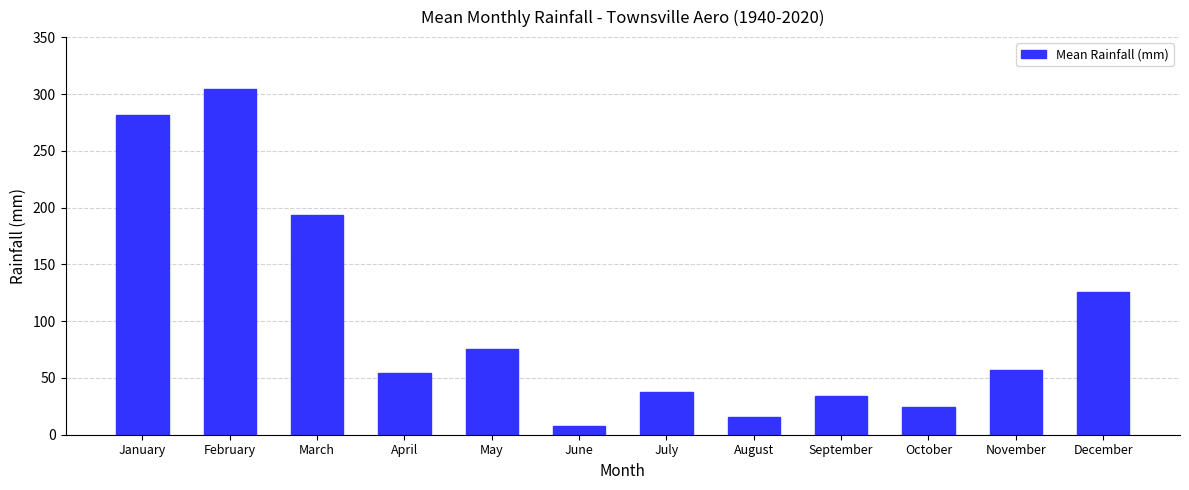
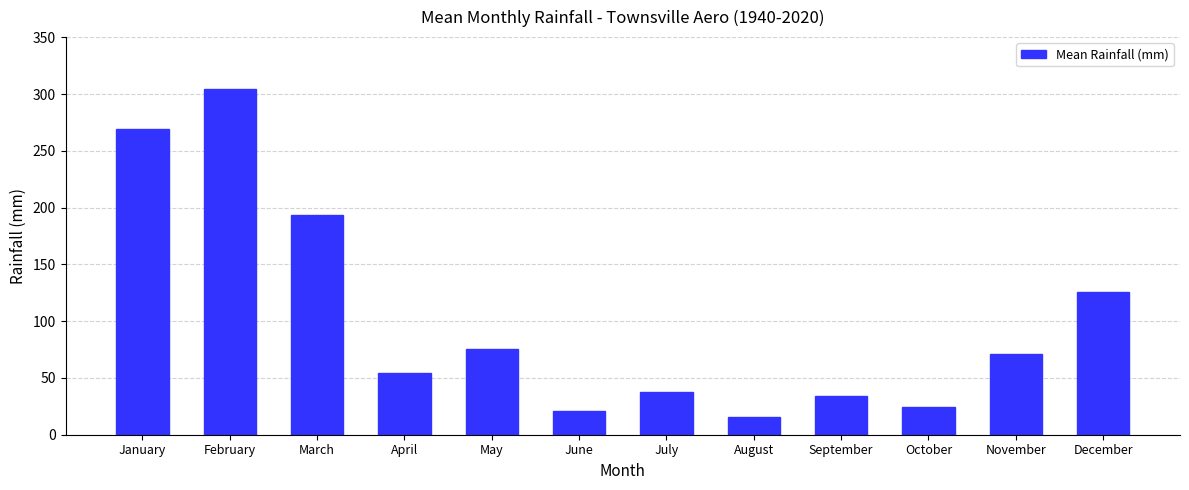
January: 282 -> 269
June: 8 -> 21
November: 57 -> 71
